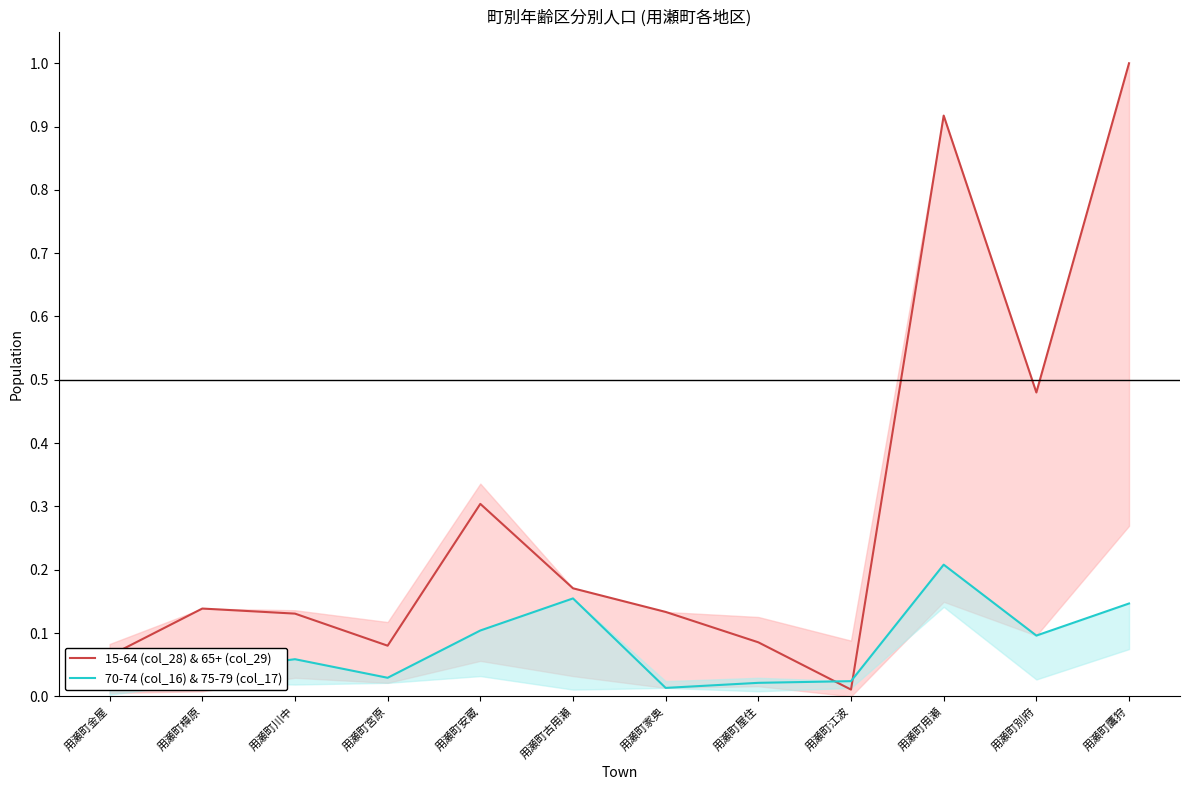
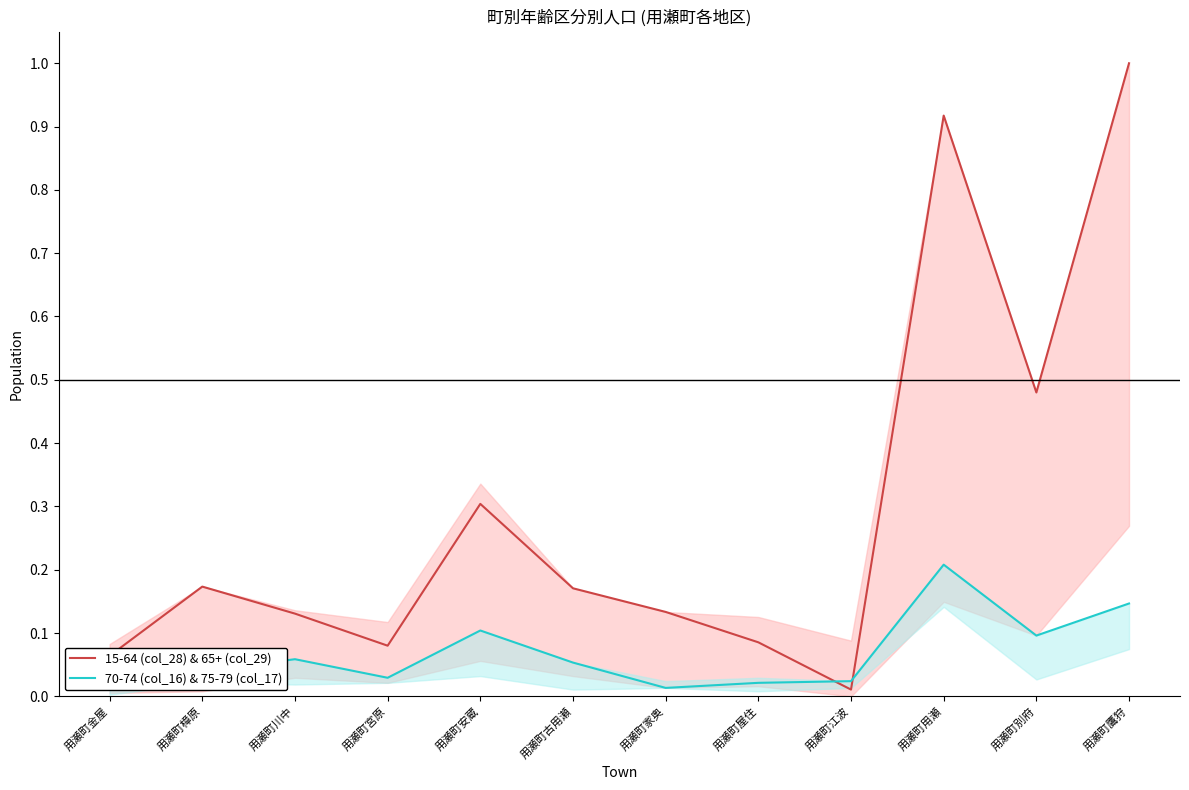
15-64 (col_28) & 65+ (col_29), 用瀬町樟原: 0.14 -> 0.17
70-74 (col_16) & 75-79 (col_17), 用瀬町古用瀬: 0.15 -> 0.05
